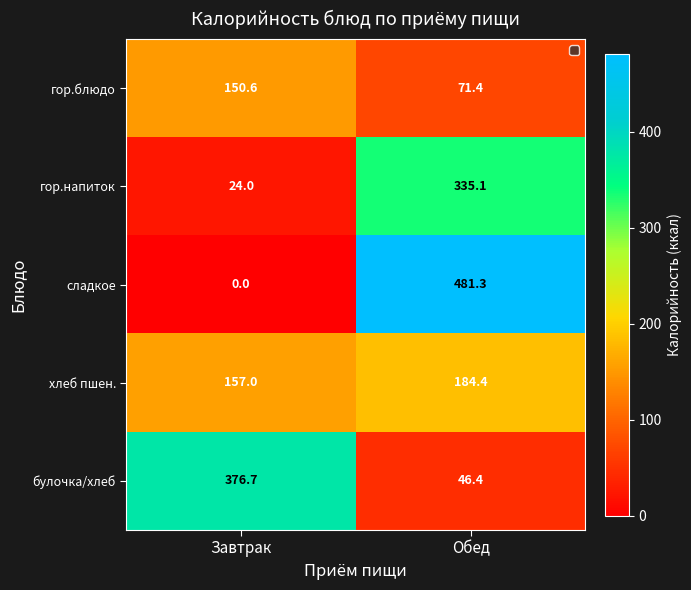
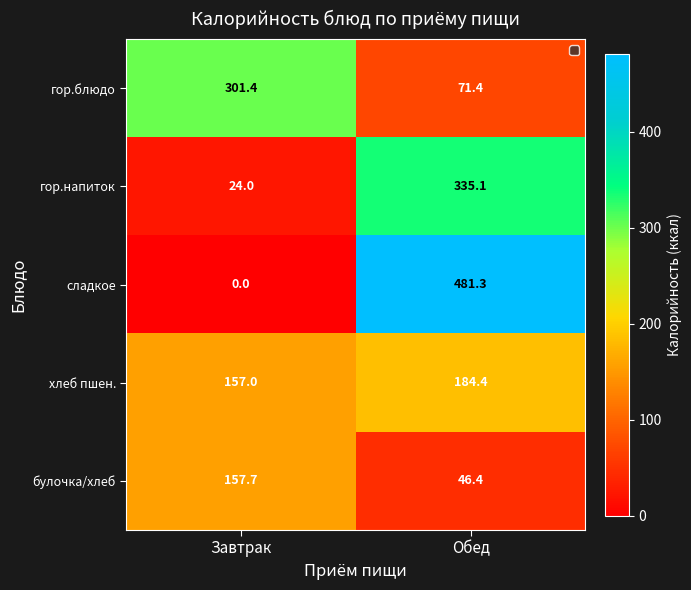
гор.блюдо, Завтрак: 150.6 -> 301.4
булочка/хлеб, Завтрак: 376.7 -> 157.7
